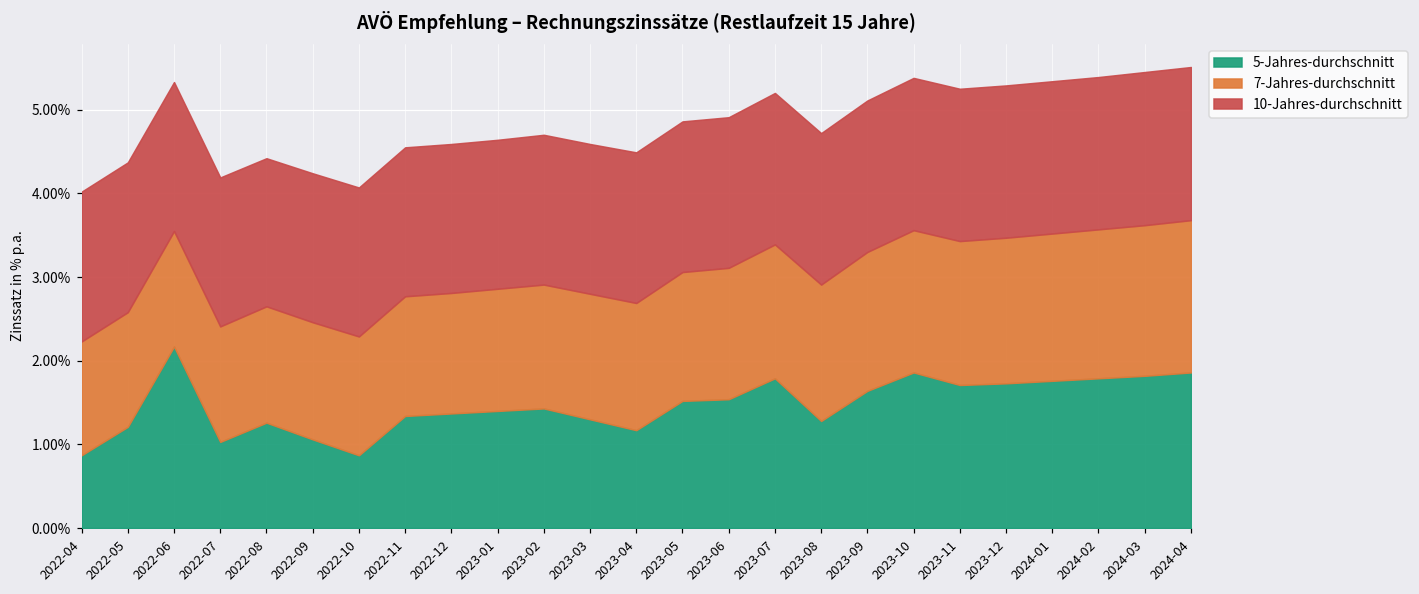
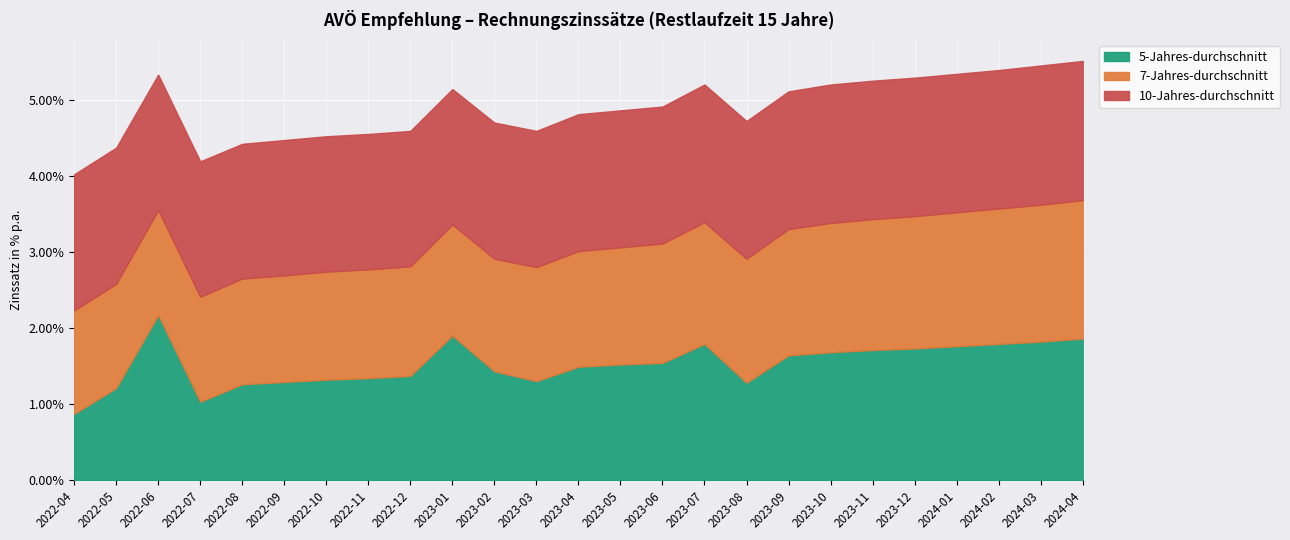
5-Jahres-durchschnitt, 2022-09: 1.1% -> 1.3%
5-Jahres-durchschnitt, 2022-10: 0.9% -> 1.3%
5-Jahres-durchschnitt, 2023-01: 1.4% -> 1.9%
5-Jahres-durchschnitt, 2023-04: 1.2% -> 1.5%
5-Jahres-durchschnitt, 2023-10: 1.9% -> 1.7%
